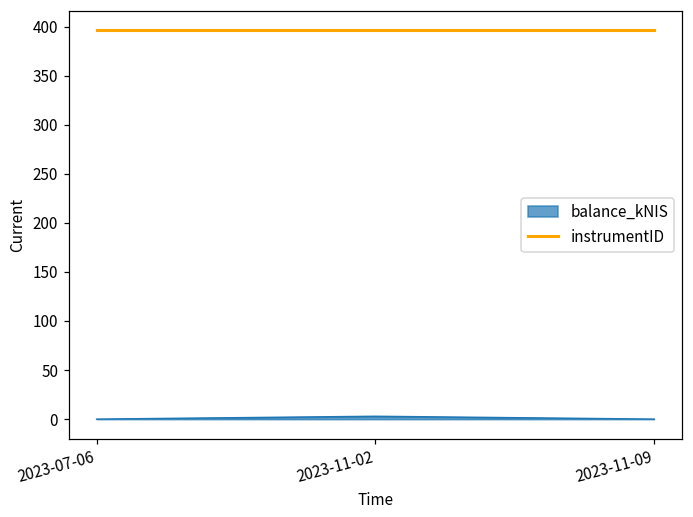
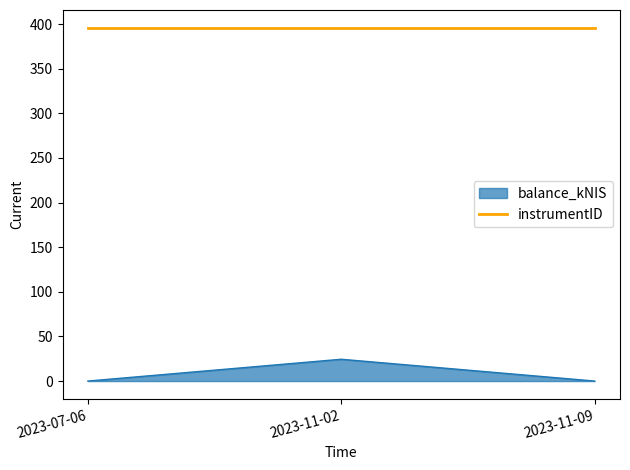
balance_kNIS, 2023-11-02: 0 -> 20
